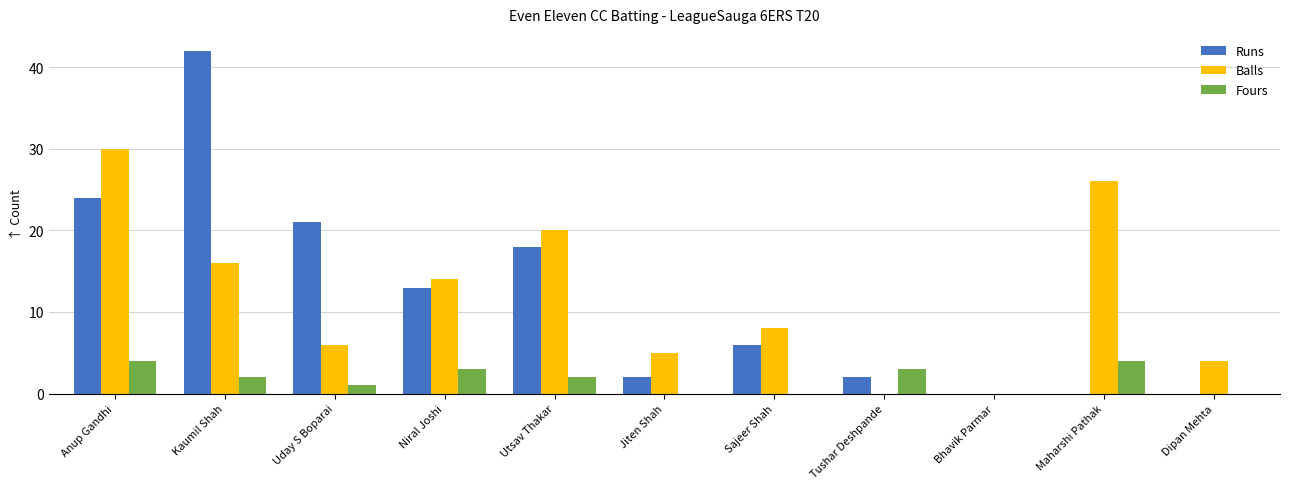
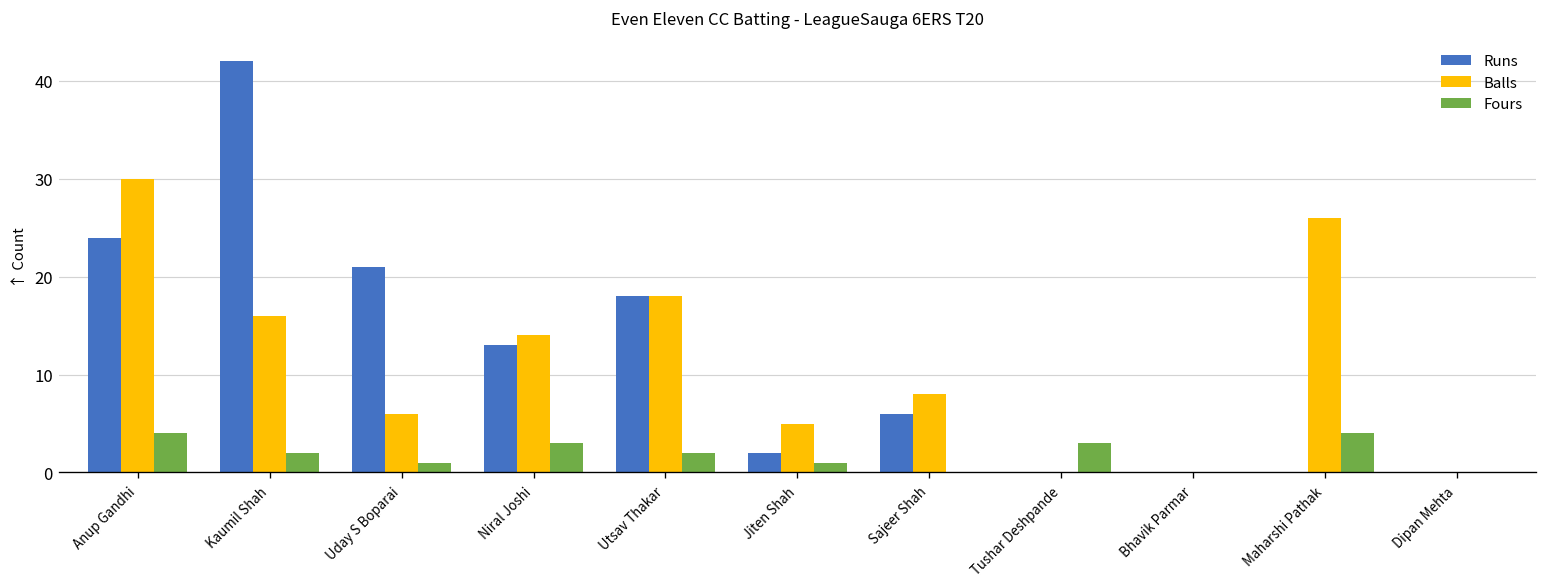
Balls, Utsav Thakar: 20 -> 18
Fours, Jiten Shah: 0 -> 1
Runs, Tushar Deshpande: 2 -> 0
Balls, Dipan Mehta: 4 -> 0
